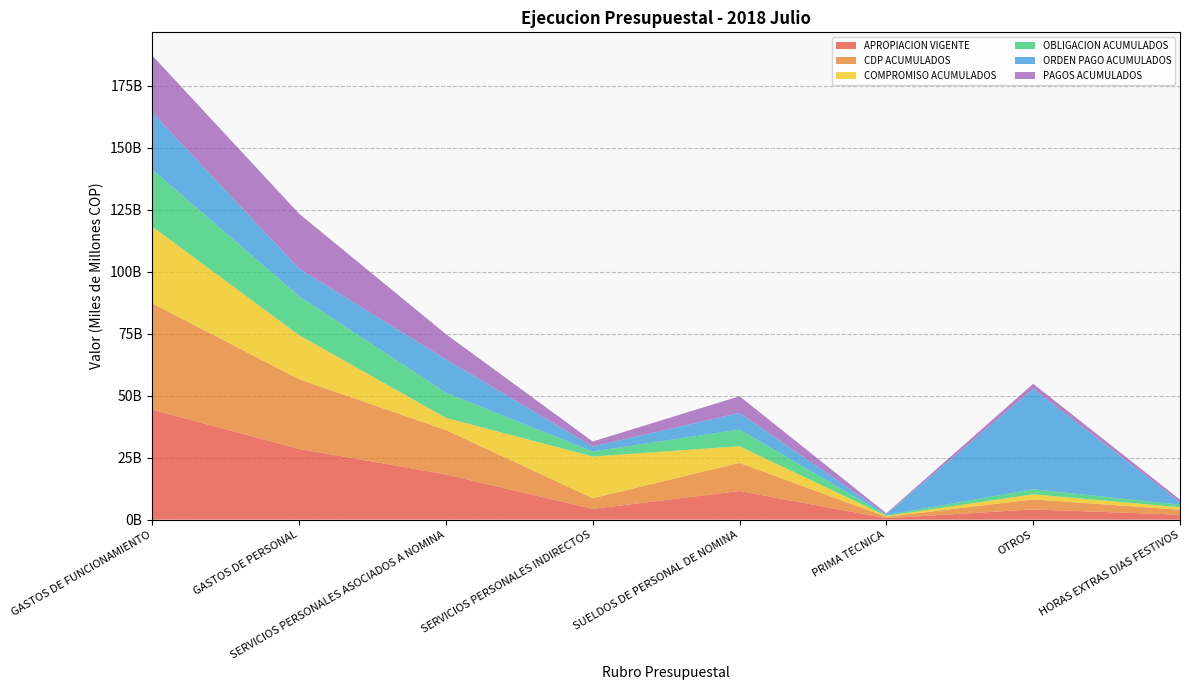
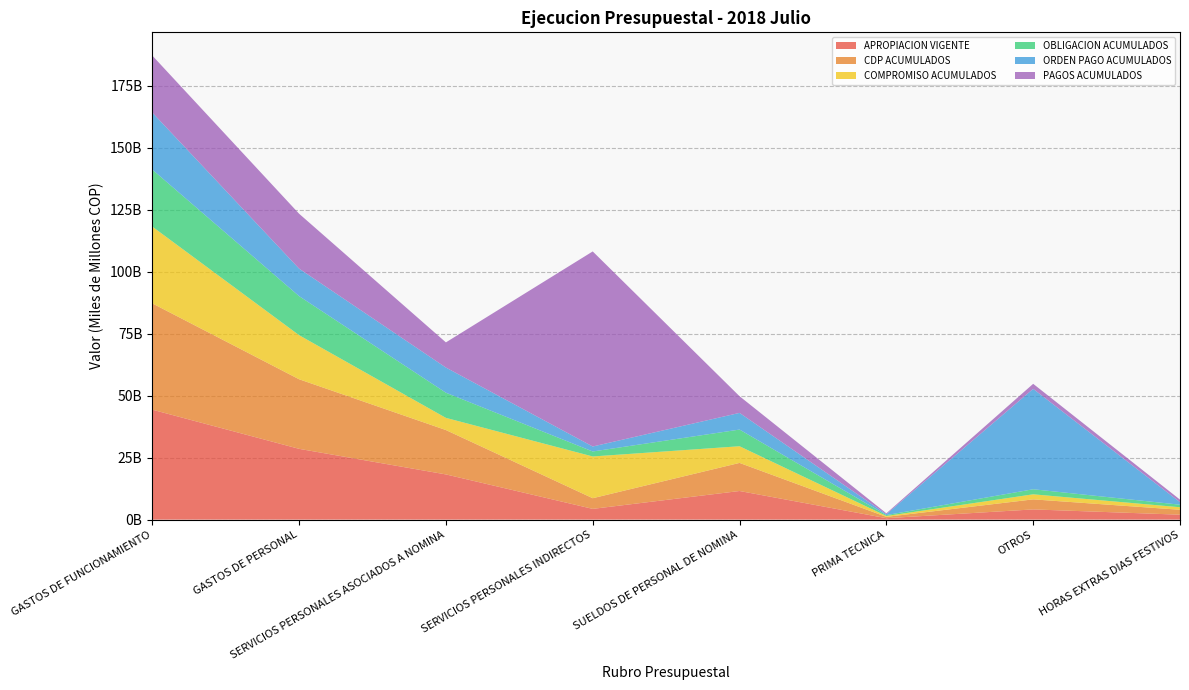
ORDEN PAGO ACUMULADOS, SERVICIOS PERSONALES ASOCIADOS A NOMINA: 13000000000 -> 10000000000
PAGOS ACUMULADOS, SERVICIOS PERSONALES INDIRECTOS: 2000000000 -> 79000000000
